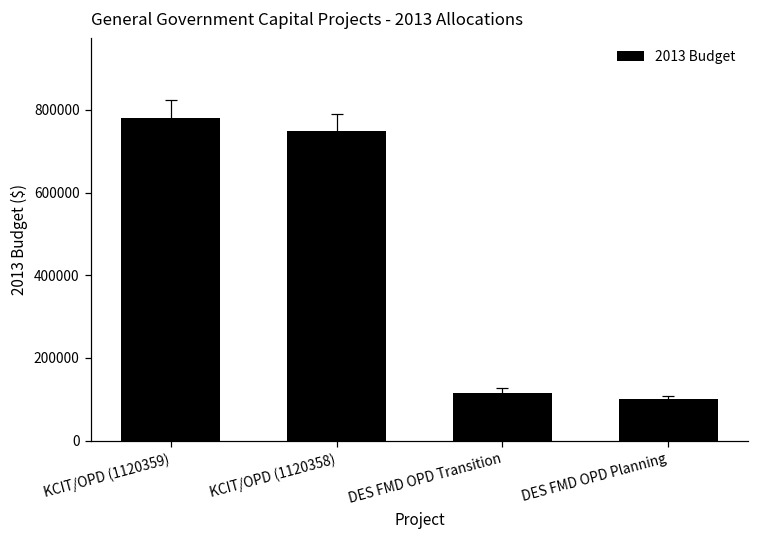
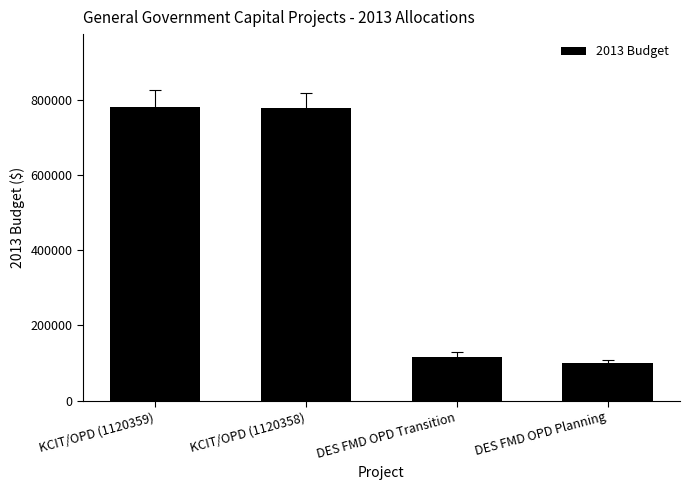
2013 Budget, KCIT/OPD (1120358): 750000 -> 780000
